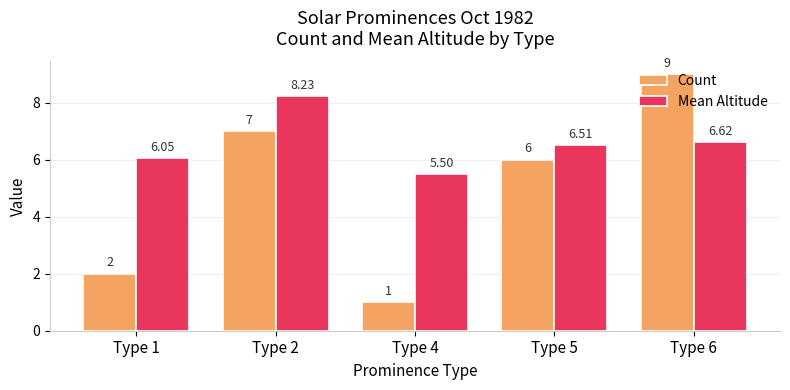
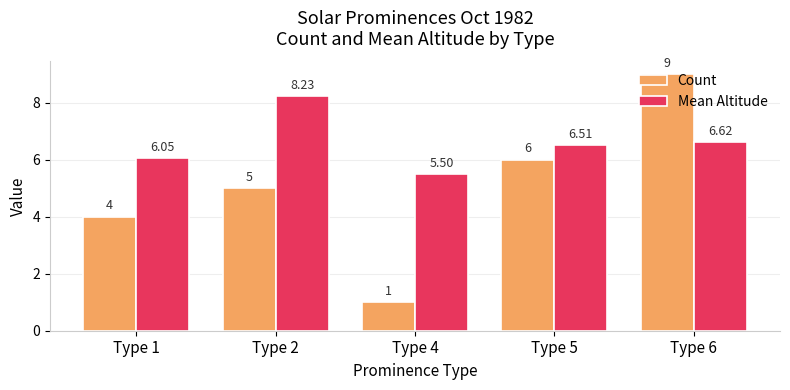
Count, Type 1: 2 -> 4
Count, Type 2: 7 -> 5
